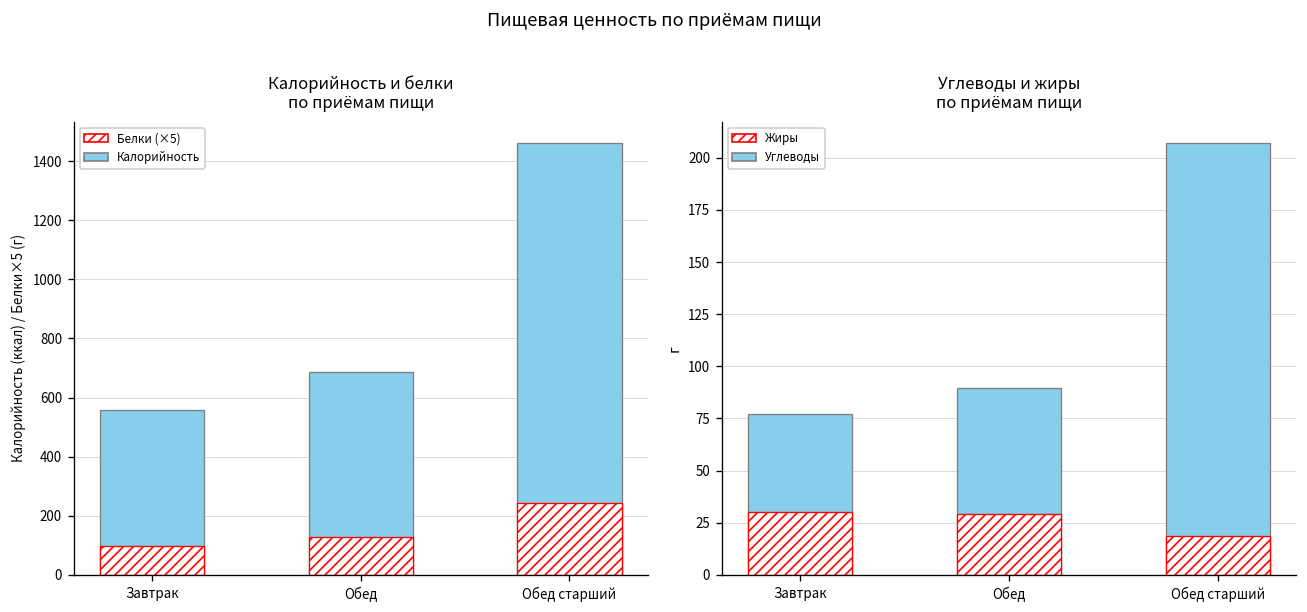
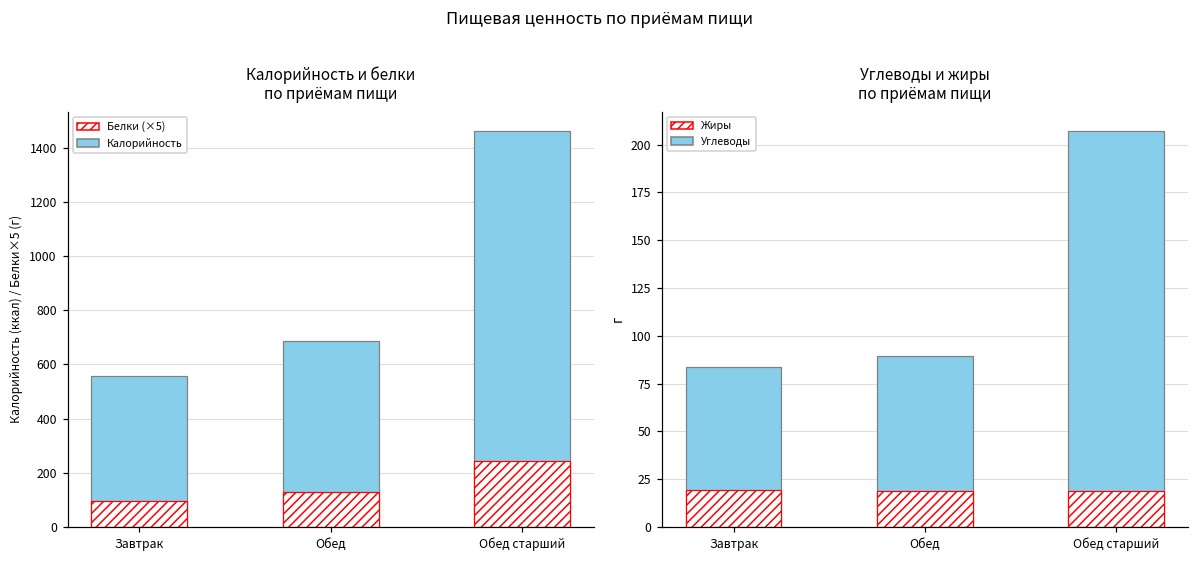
Углеводы и жиры по приёмам пищи, Углеводы, Завтрак: 77 -> 84
Углеводы и жиры по приёмам пищи, Жиры, Завтрак: 30 -> 20
Углеводы и жиры по приёмам пищи, Жиры, Обед: 29 -> 19
